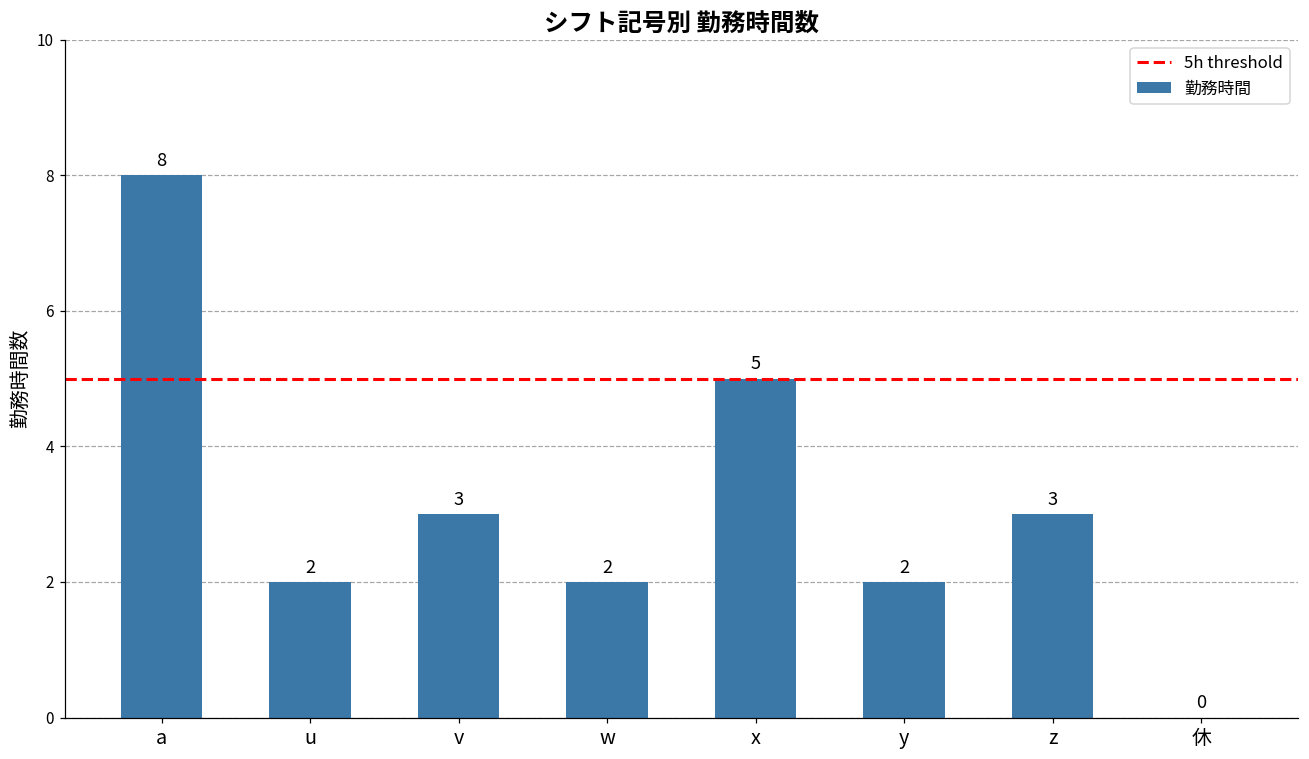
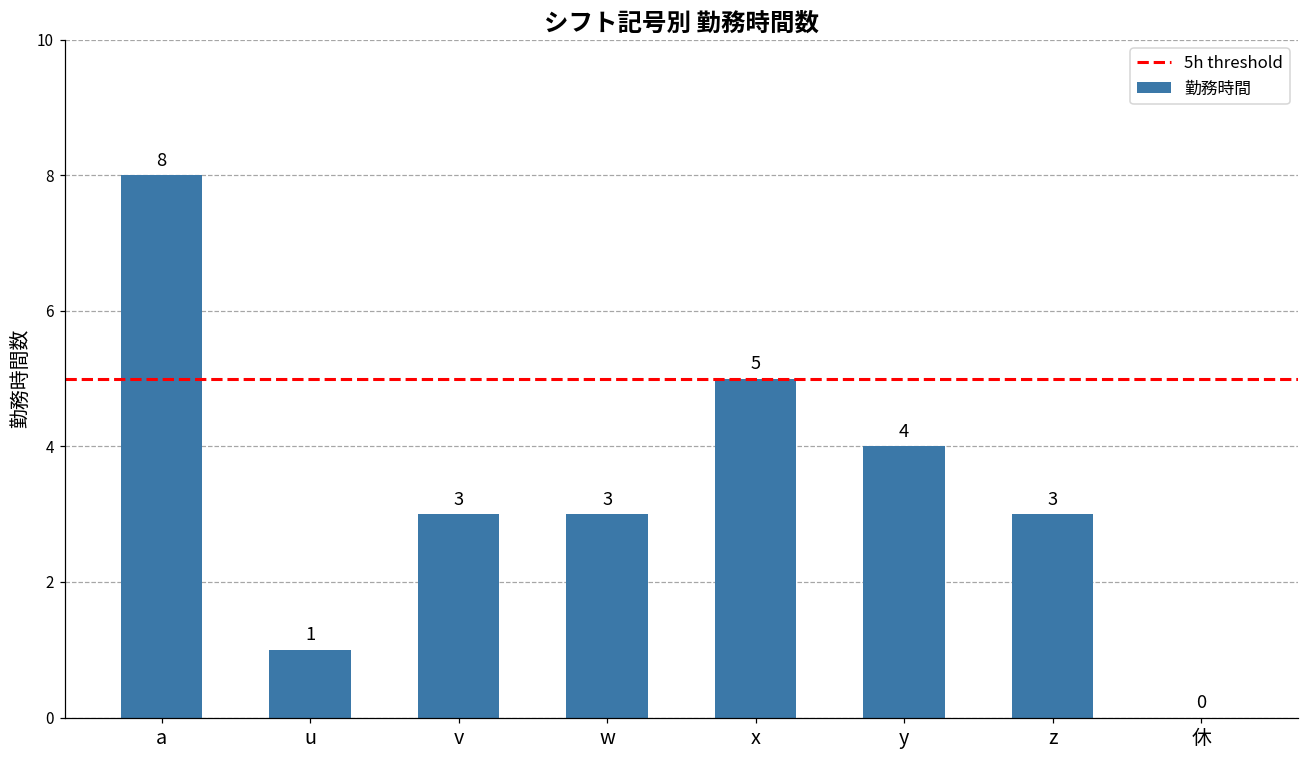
u: 2 -> 1
w: 2 -> 3
y: 2 -> 4
